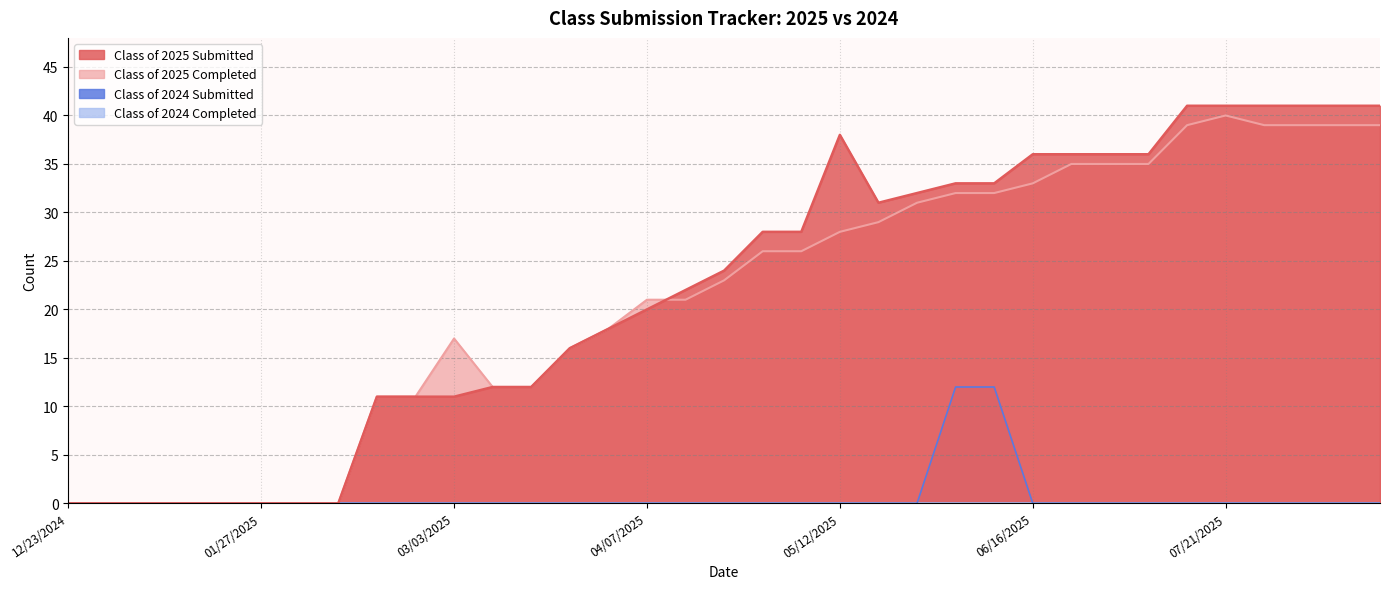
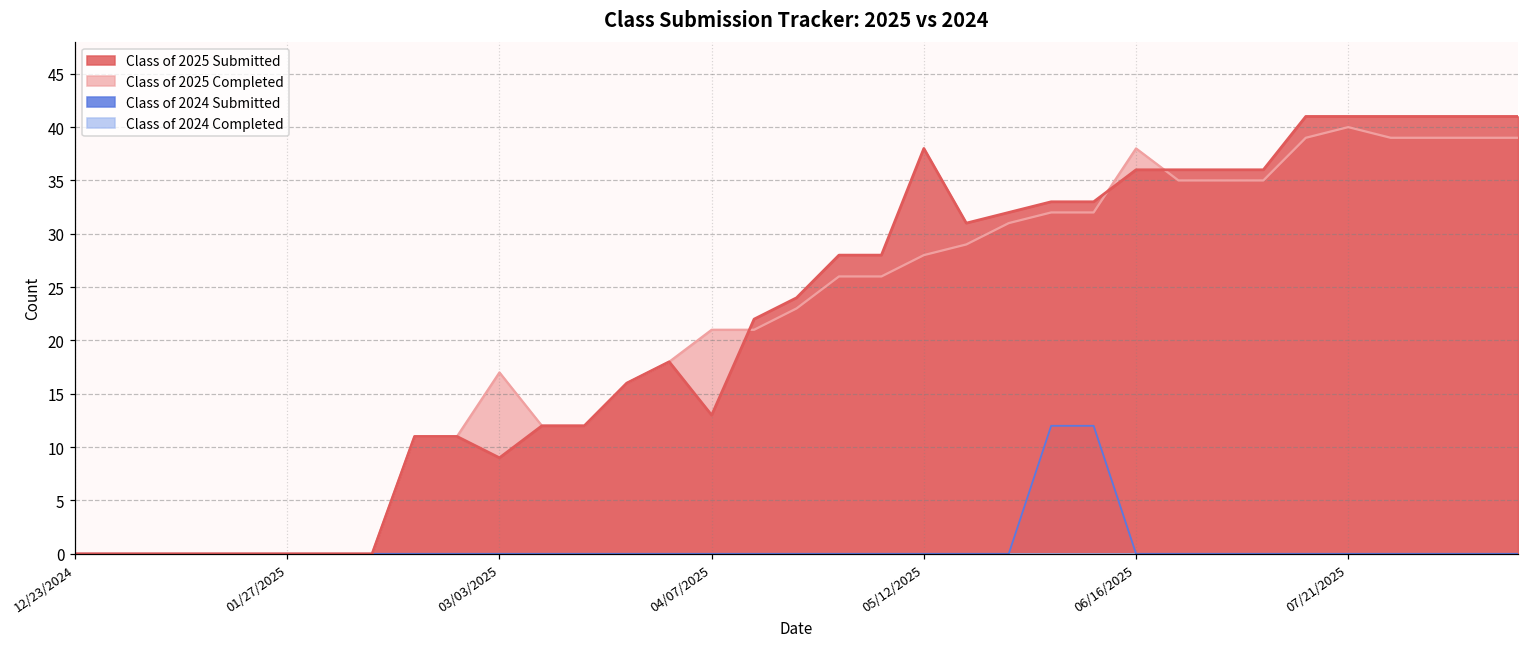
Class of 2025 Submitted, 03/03/2025: 11 -> 9
Class of 2025 Submitted, 04/07/2025: 20 -> 13
Class of 2025 Completed, 06/16/2025: 33 -> 38
